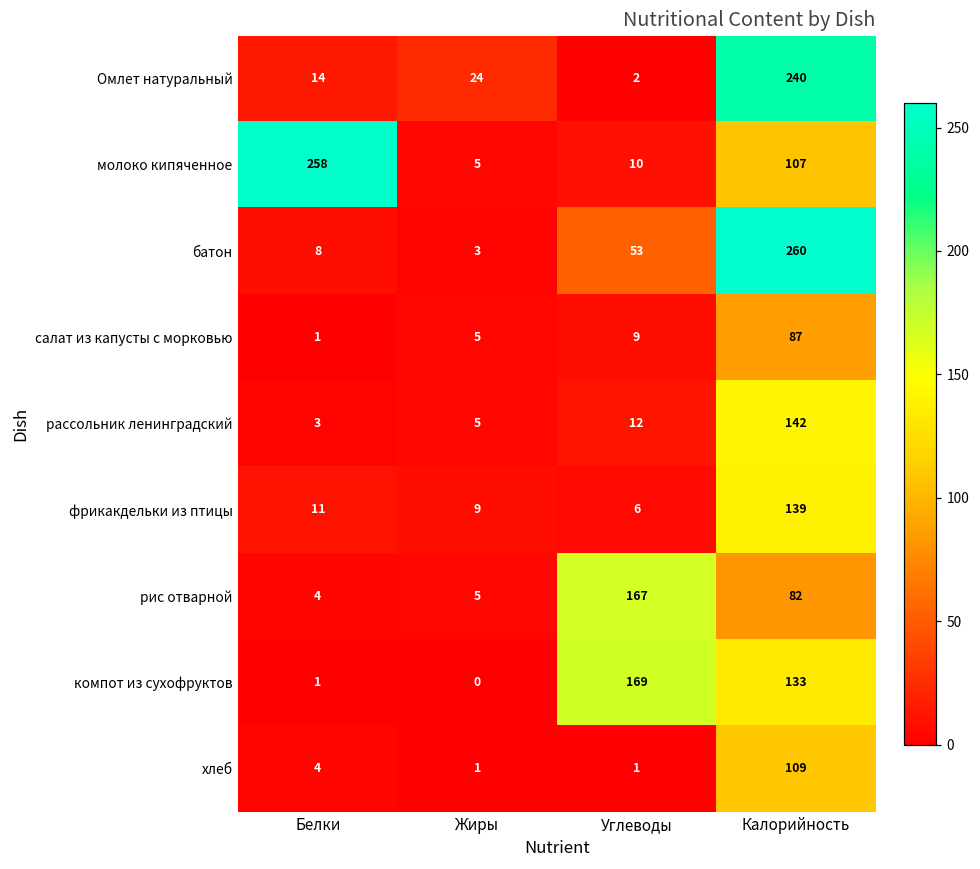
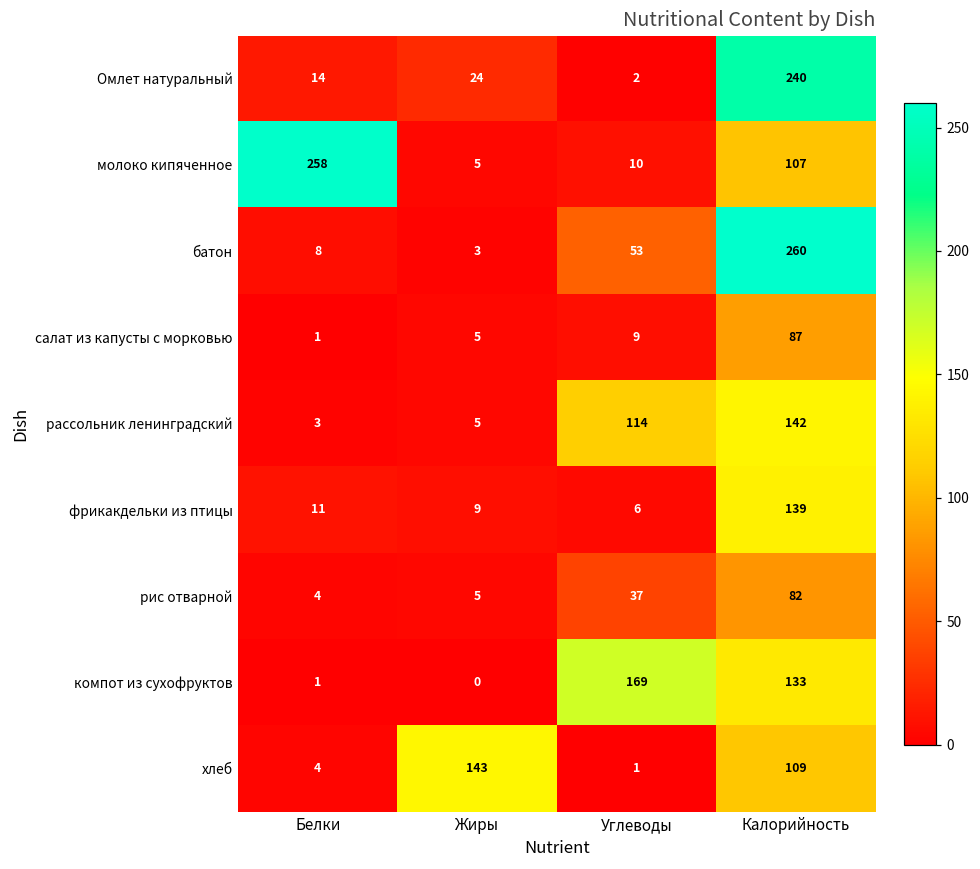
рассольник ленинградский, Углеводы: 12 -> 114
рис отварной, Углеводы: 167 -> 37
хлеб, Жиры: 1 -> 143
